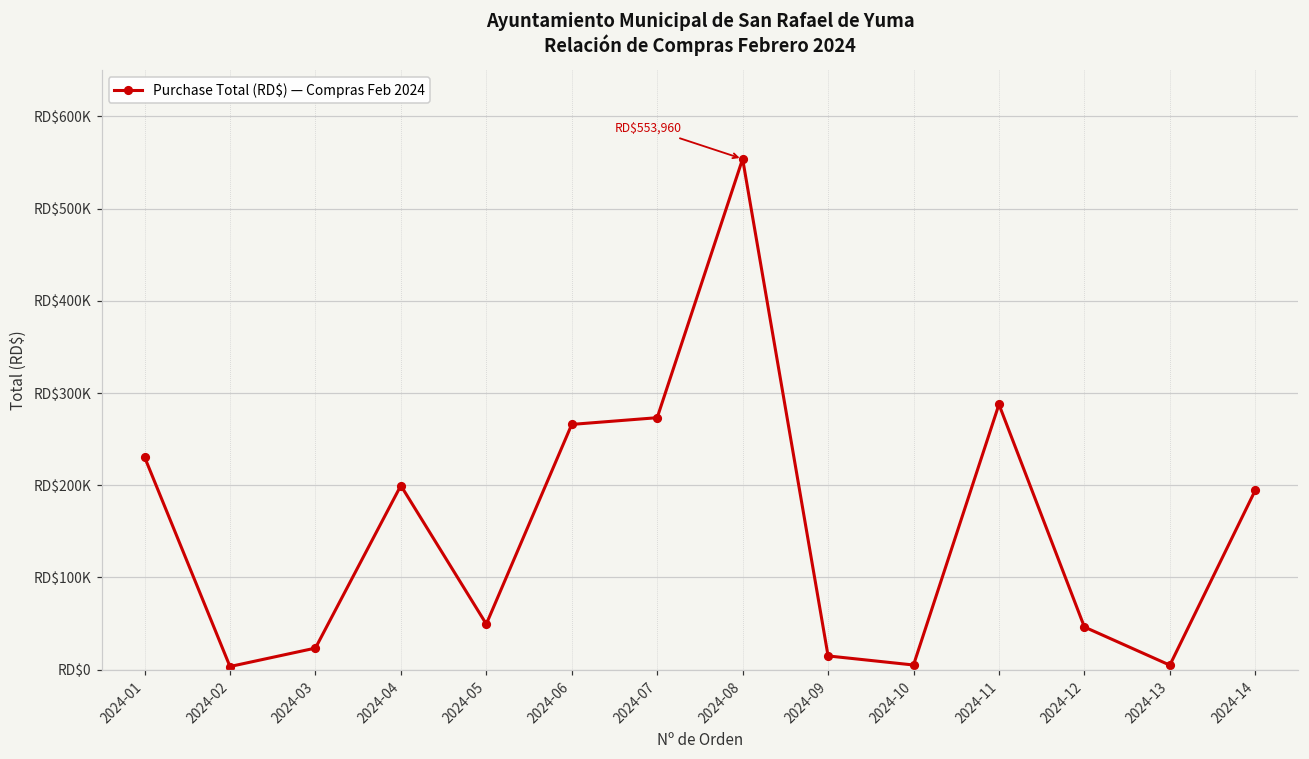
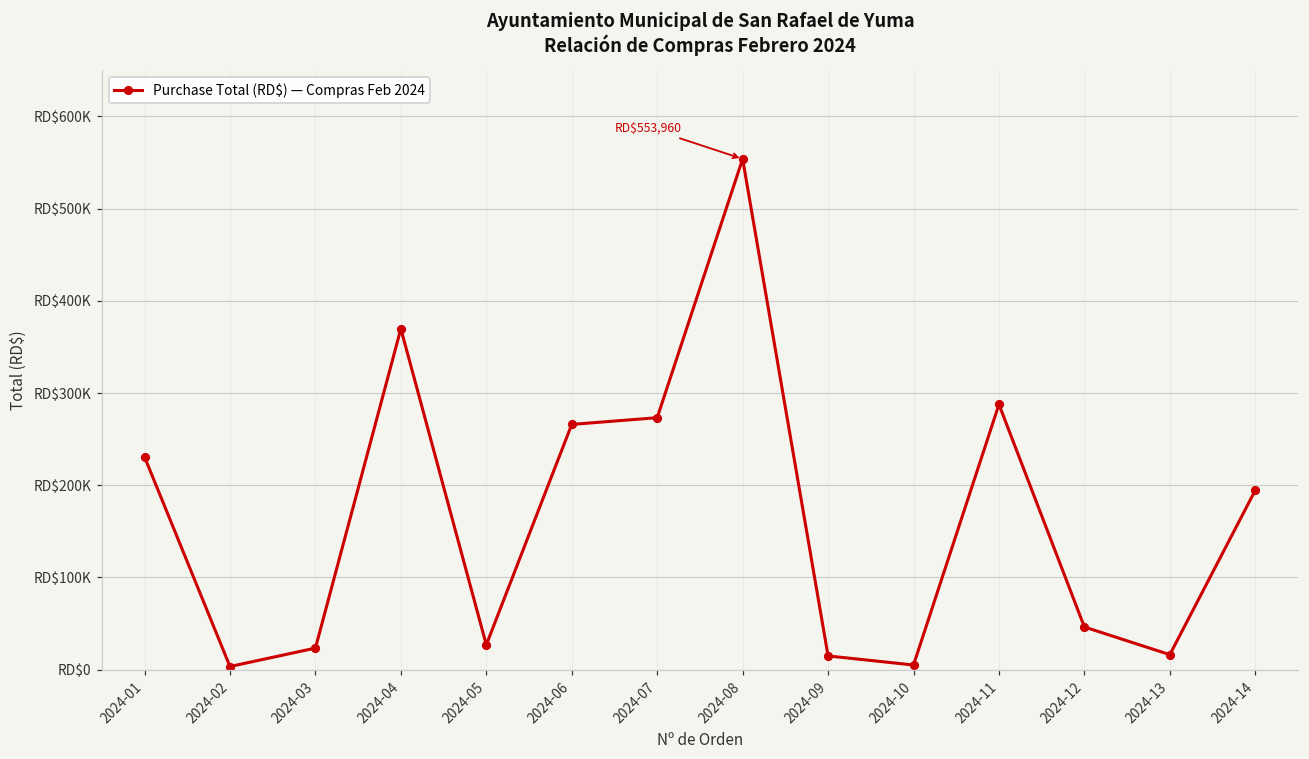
2024-04: RD$200000 -> RD$370000
2024-05: RD$50000 -> RD$30000
2024-13: RD$0 -> RD$20000
